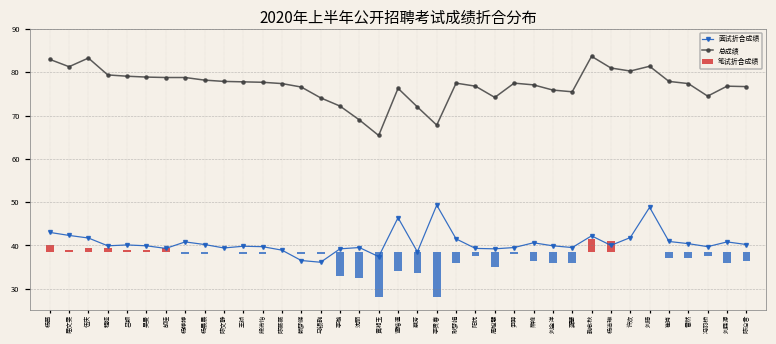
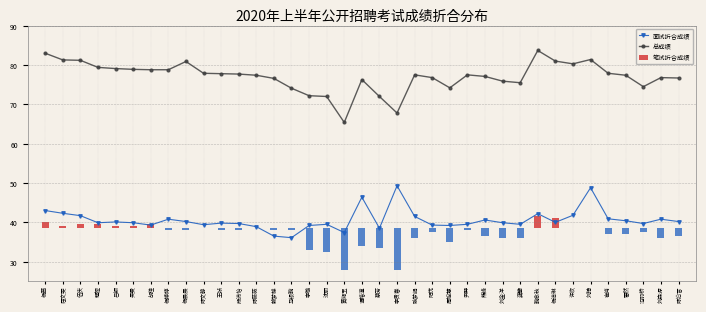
总成绩, 伍庆: 83 -> 81
总成绩, 杨晨晨: 78 -> 81
总成绩, 沈丽: 69 -> 72
